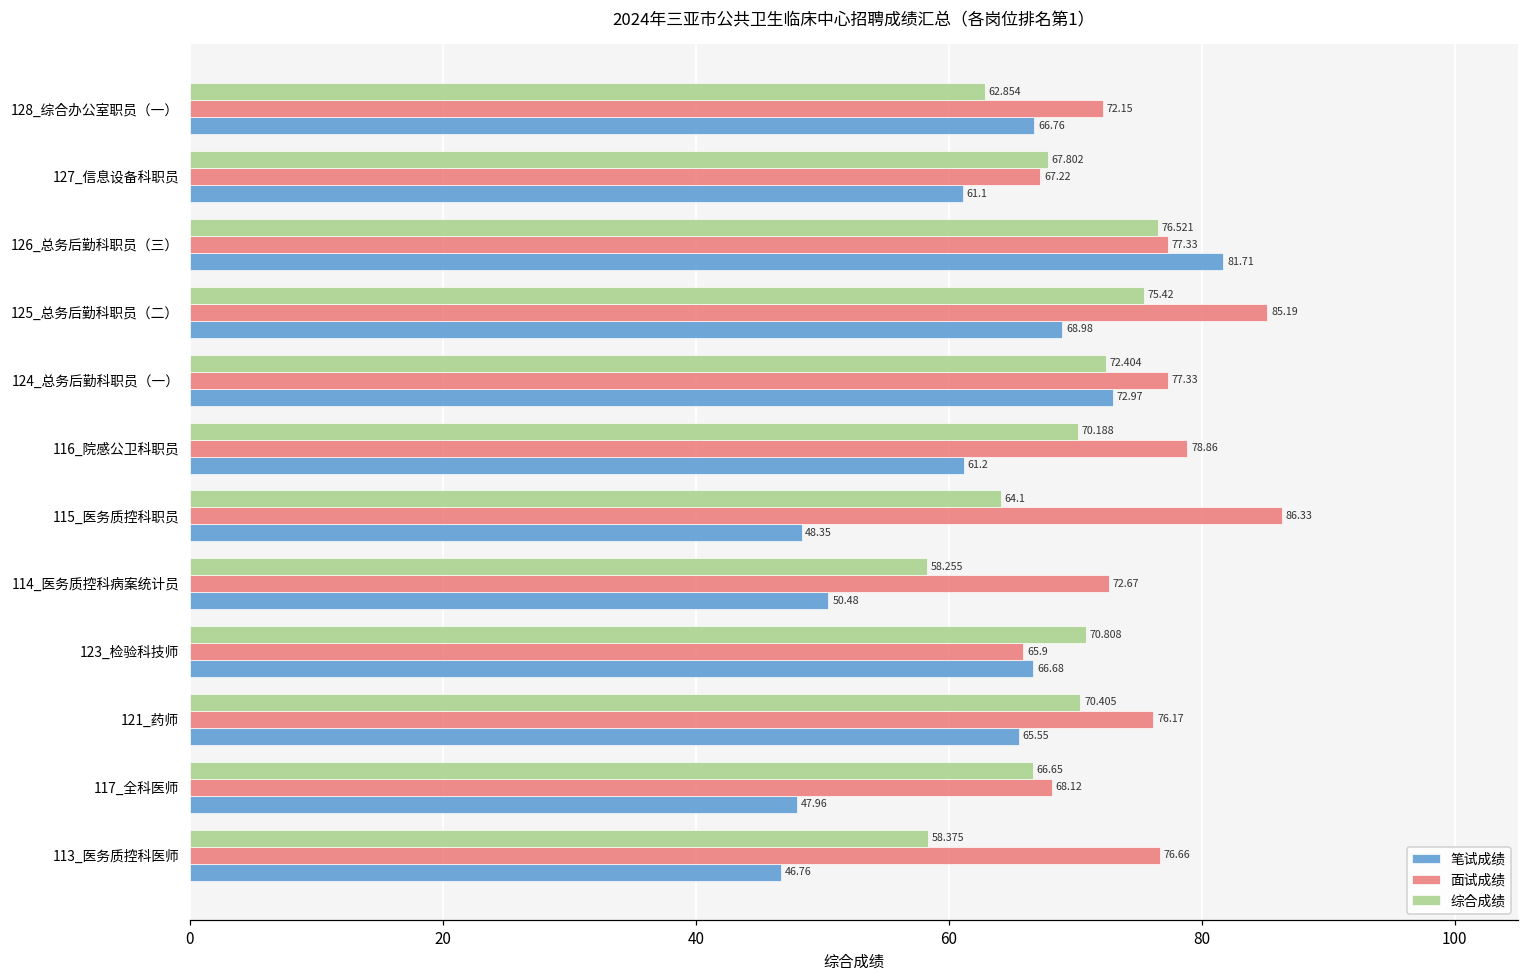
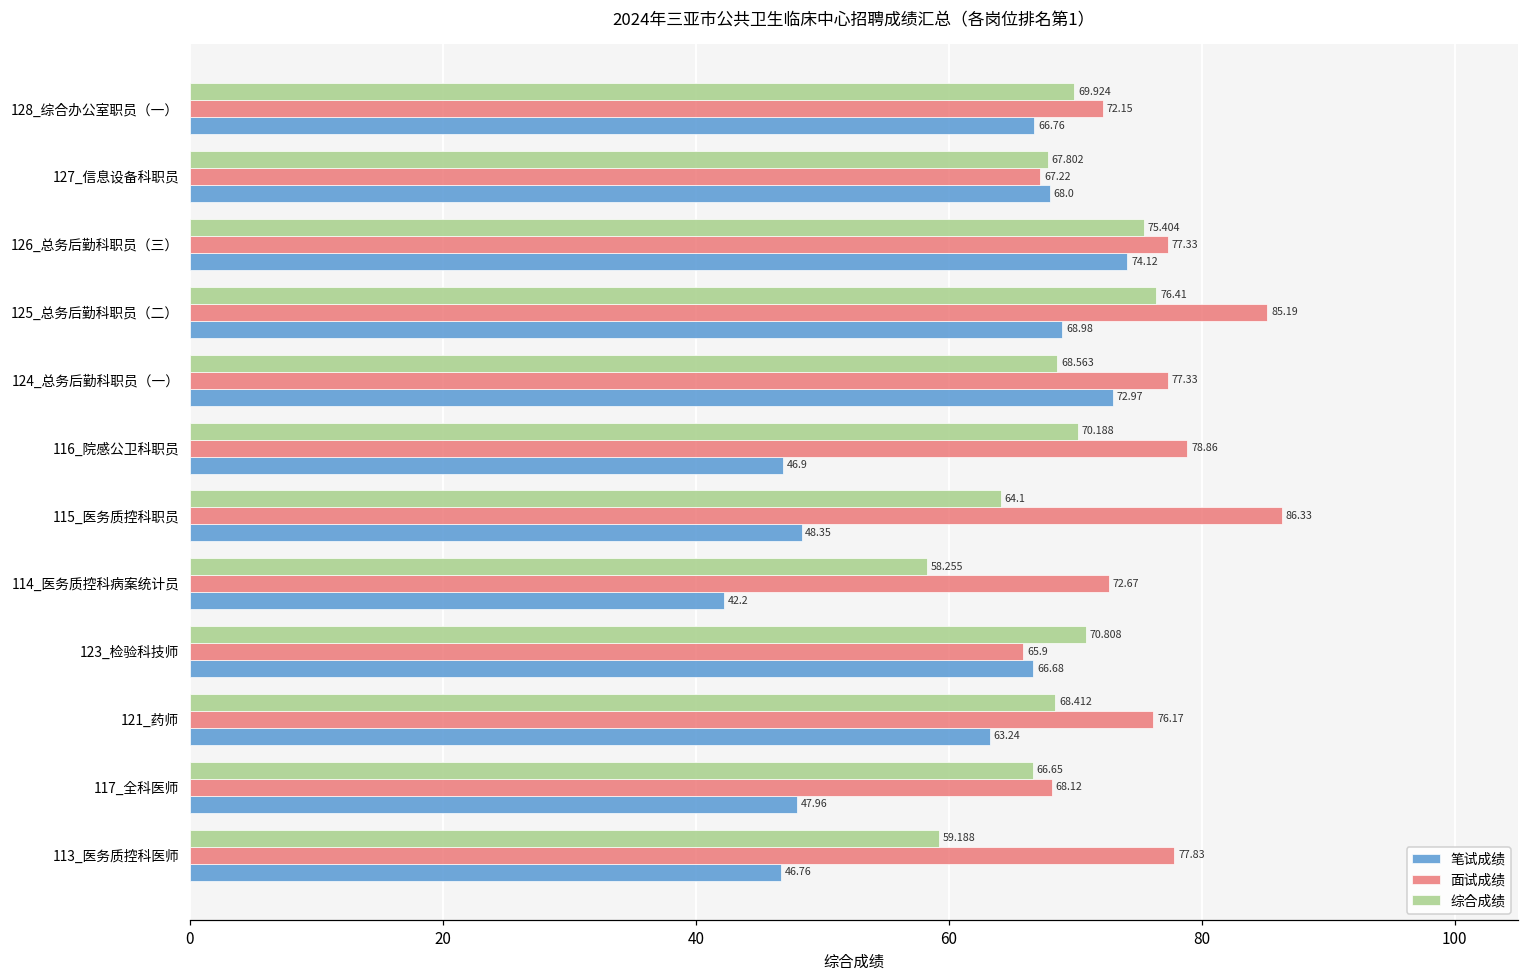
综合成绩, 128_综合办公室职员（一）: 62.854 -> 69.924
笔试成绩, 127_信息设备科职员: 61.1 -> 68.0
综合成绩, 126_总务后勤科职员（三）: 76.521 -> 75.404
笔试成绩, 126_总务后勤科职员（三）: 81.71 -> 74.12
综合成绩, 125_总务后勤科职员（二）: 75.42 -> 76.41
综合成绩, 124_总务后勤科职员（一）: 72.404 -> 68.563
笔试成绩, 116_院感公卫科职员: 61.2 -> 46.9
笔试成绩, 114_医务质控科病案统计员: 50.48 -> 42.2
综合成绩, 121_药师: 70.405 -> 68.412
笔试成绩, 121_药师: 65.55 -> 63.24
综合成绩, 113_医务质控科医师: 58.375 -> 59.188
面试成绩, 113_医务质控科医师: 76.66 -> 77.83
